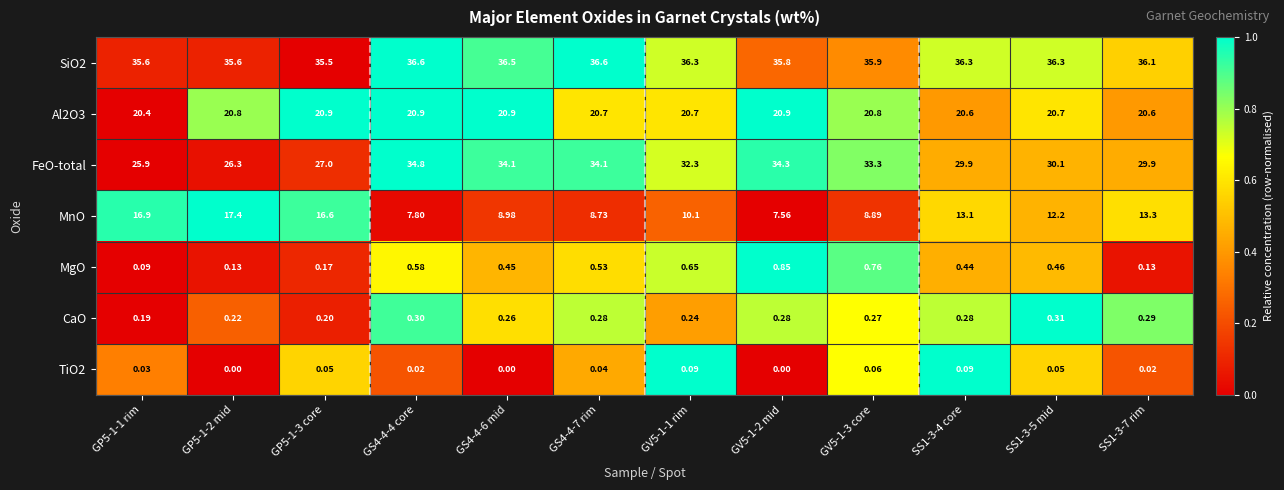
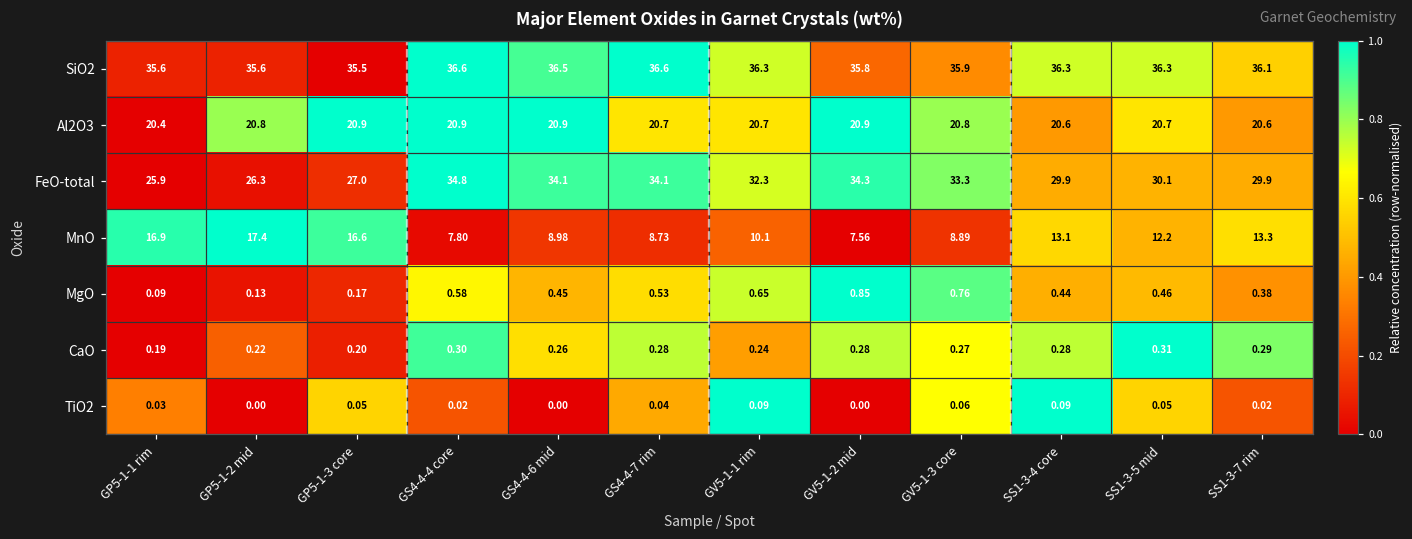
MgO, SS1-3-7 rim: 0.13 -> 0.38
